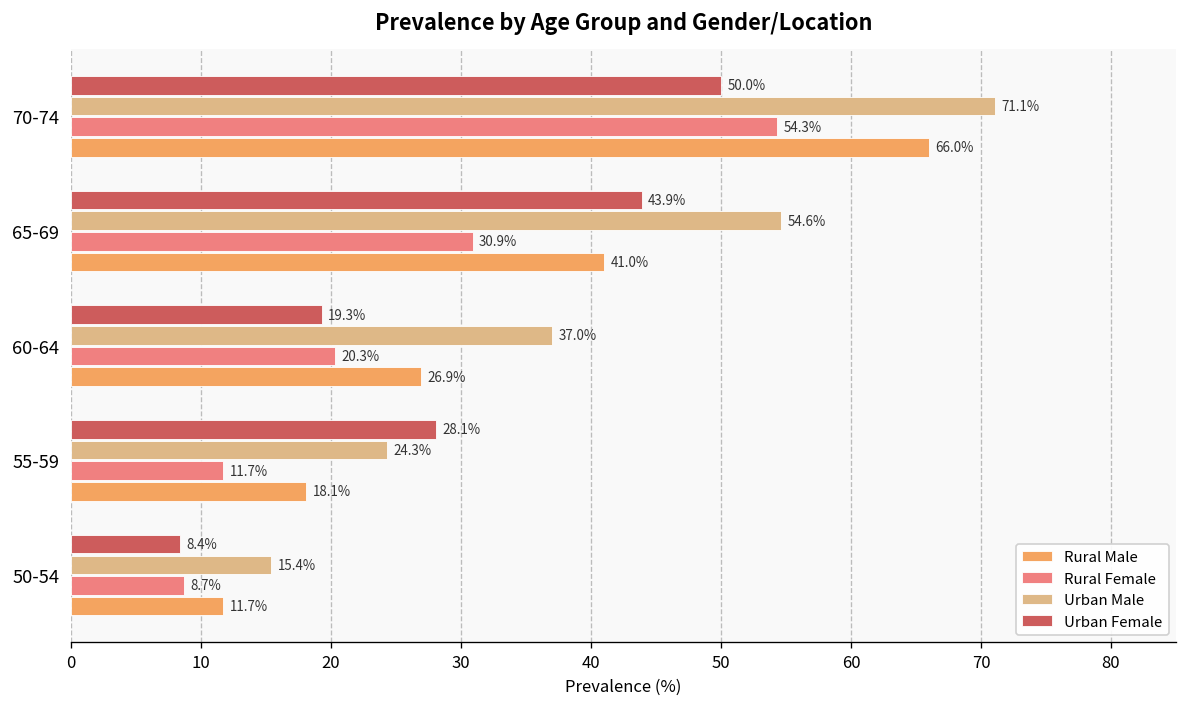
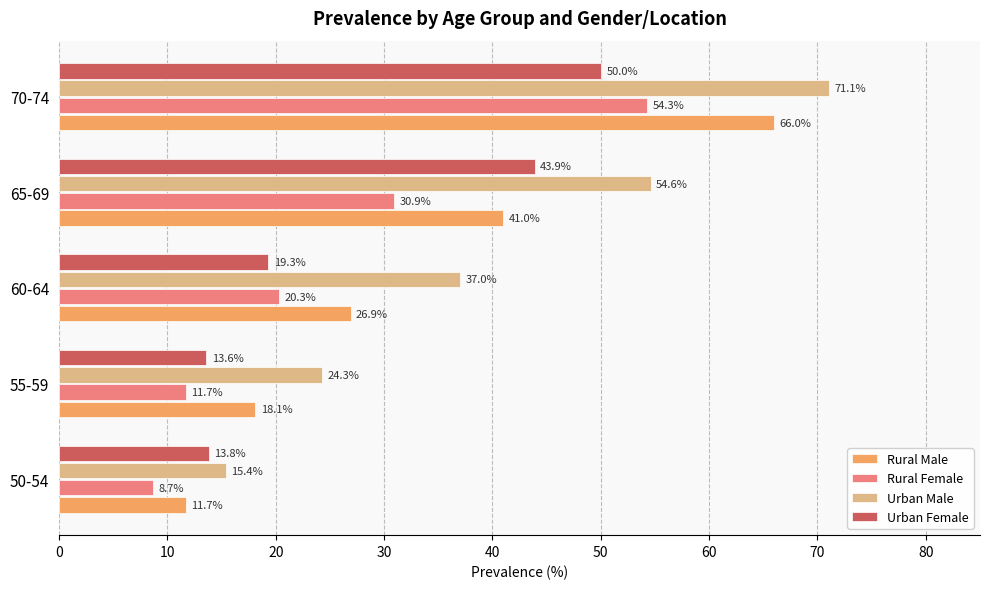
Urban Female, 55-59: 28.1% -> 13.6%
Urban Female, 50-54: 8.4% -> 13.8%
